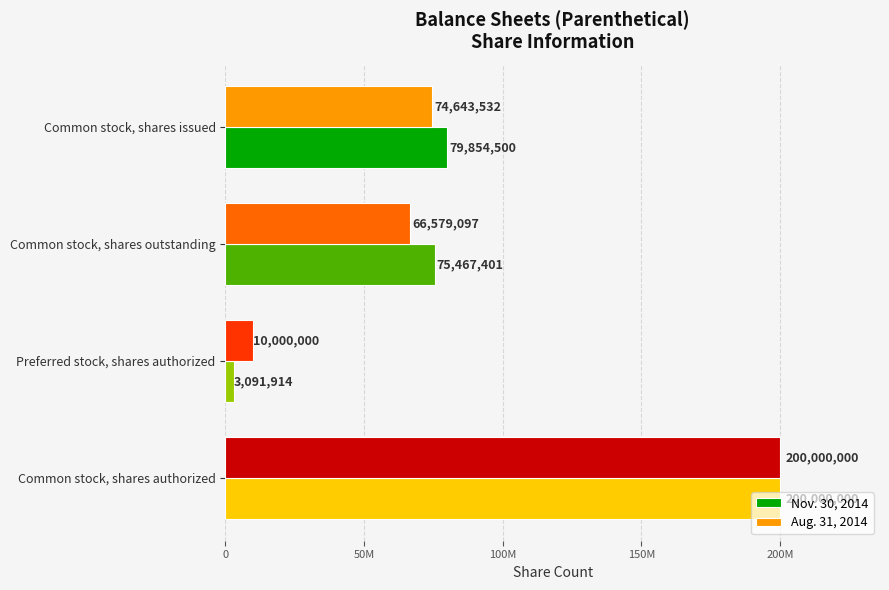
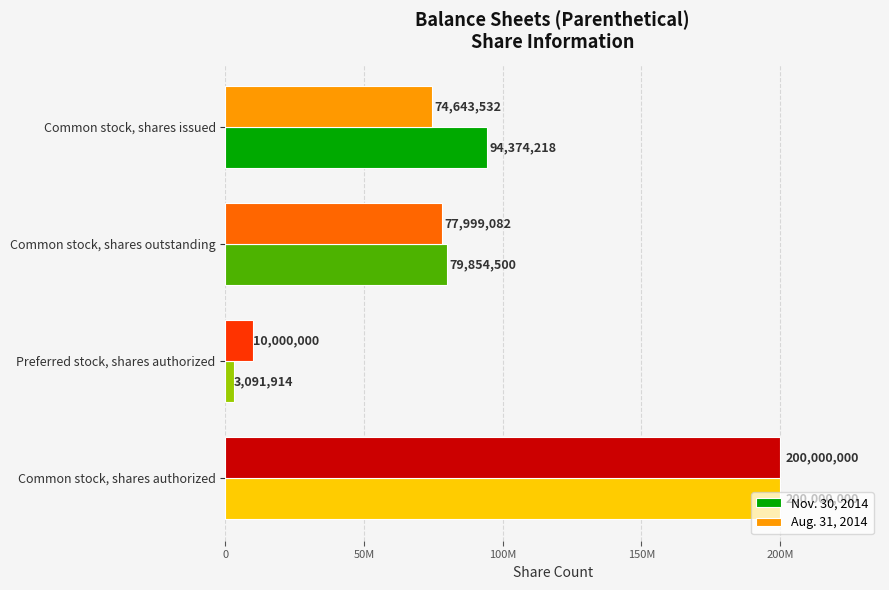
Nov. 30, 2014, Common stock, shares issued: 79,854,500 -> 94,374,218
Aug. 31, 2014, Common stock, shares outstanding: 66,579,097 -> 77,999,082
Nov. 30, 2014, Common stock, shares outstanding: 75,467,401 -> 79,854,500
